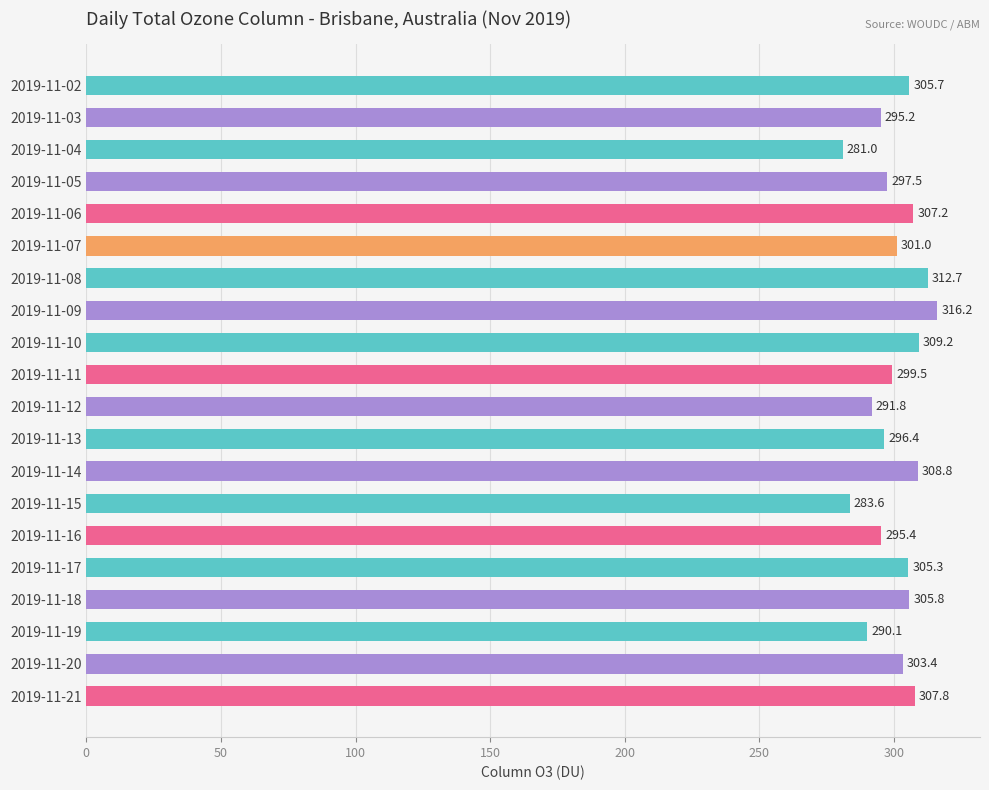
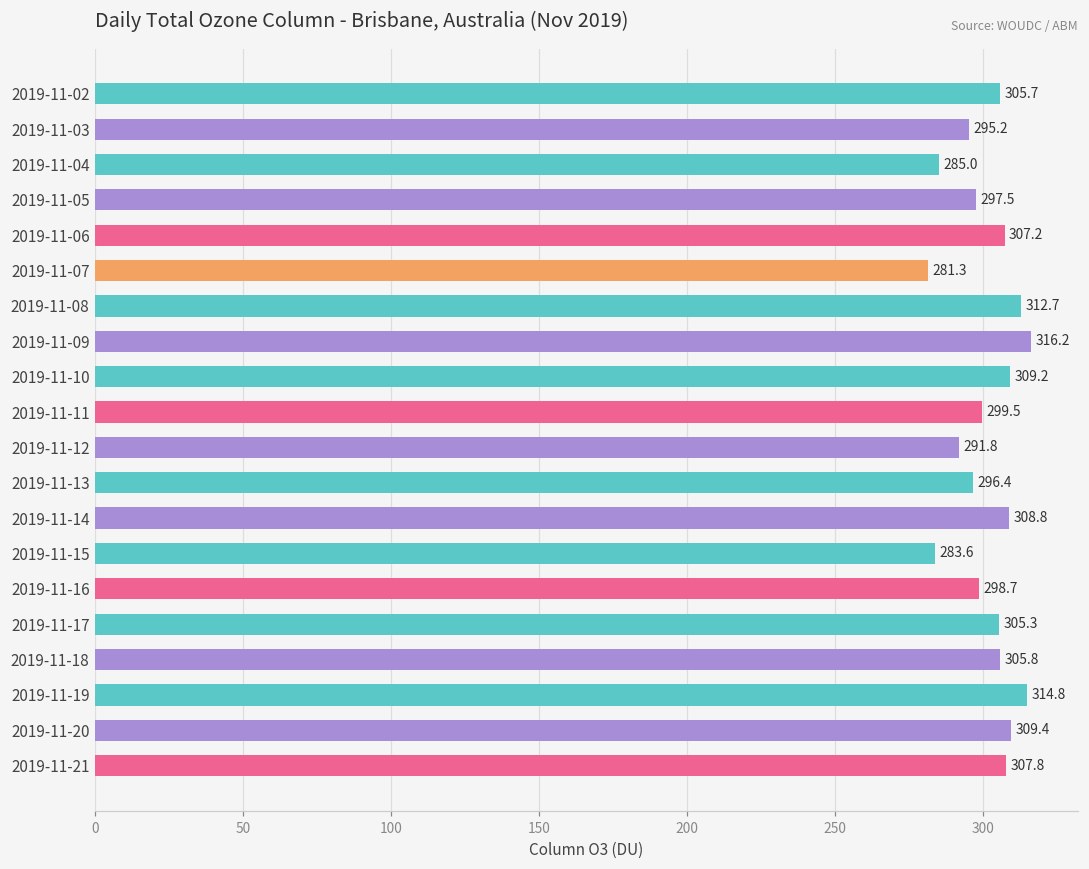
2019-11-04: 281.0 -> 285.0
2019-11-07: 301.0 -> 281.3
2019-11-16: 295.4 -> 298.7
2019-11-19: 290.1 -> 314.8
2019-11-20: 303.4 -> 309.4
